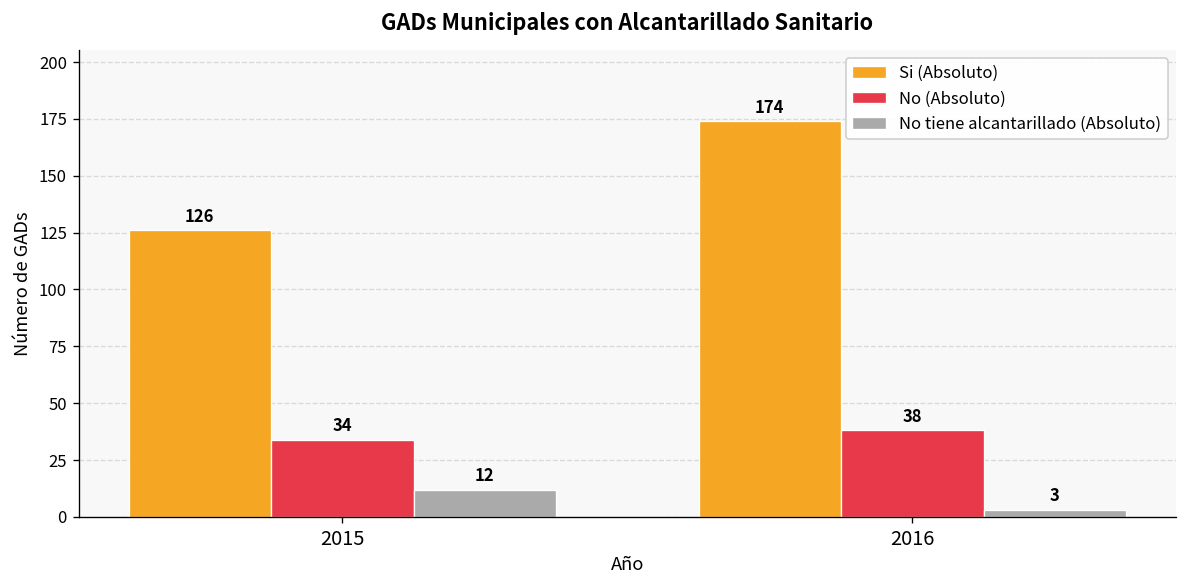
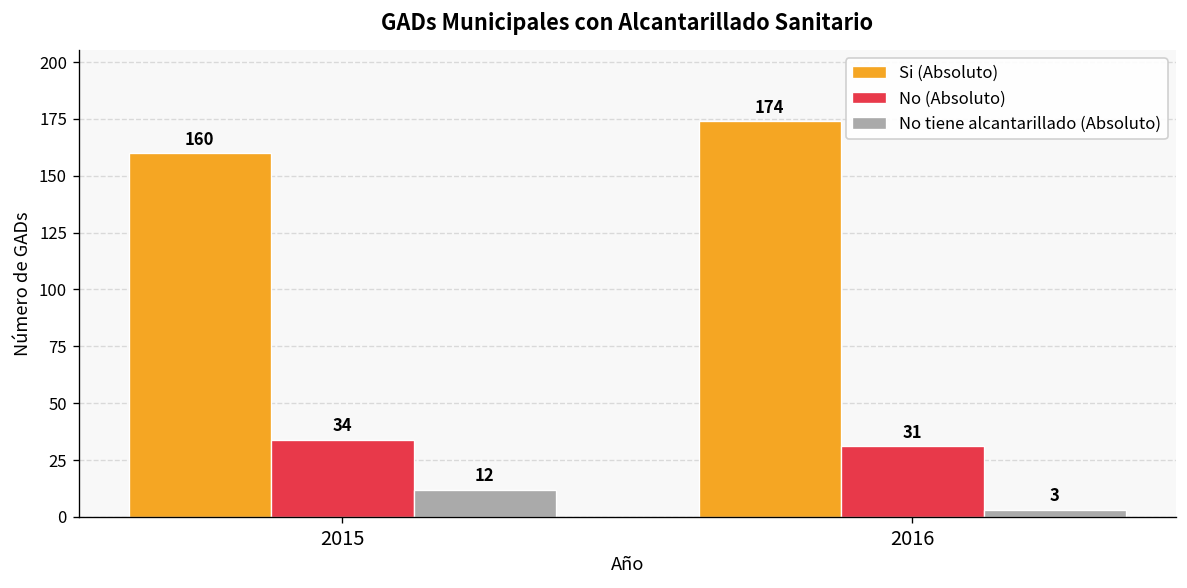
Si (Absoluto), 2015: 126 -> 160
No (Absoluto), 2016: 38 -> 31
